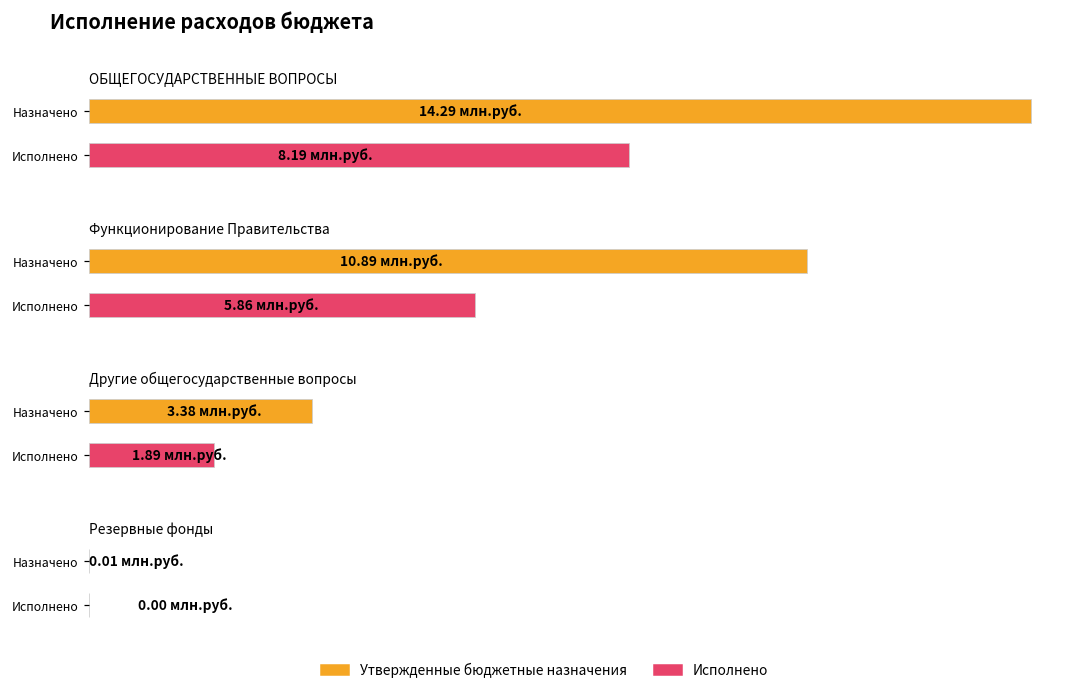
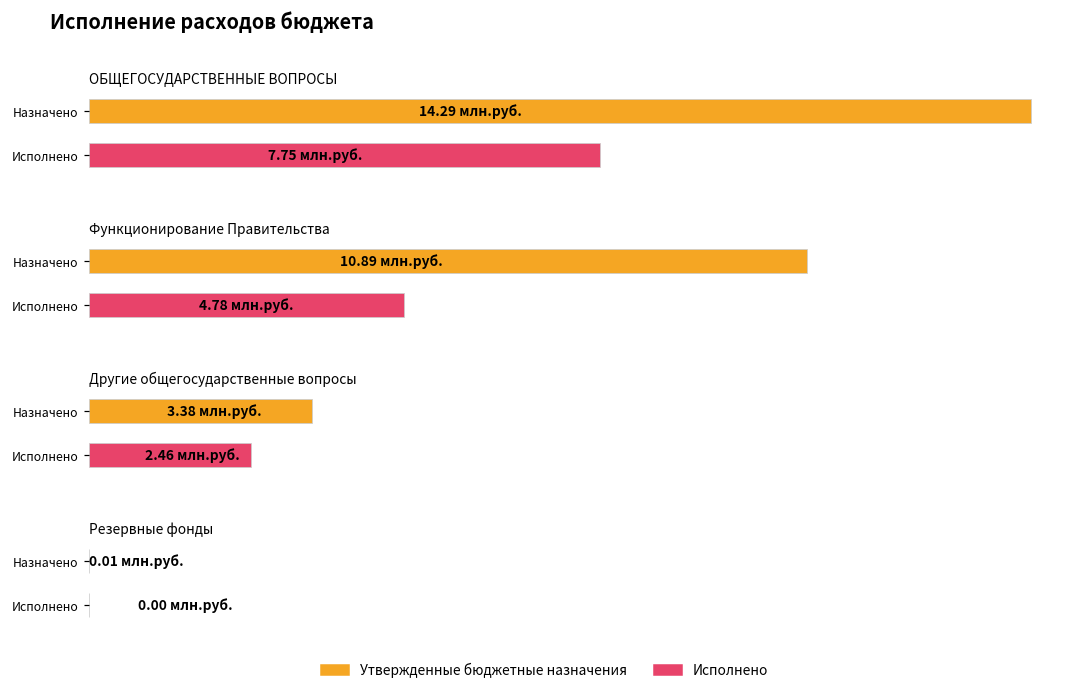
ОБЩЕГОСУДАРСТВЕННЫЕ ВОПРОСЫ, Исполнено: 8.19 -> 7.75
Функционирование Правительства, Исполнено: 5.86 -> 4.78
Другие общегосударственные вопросы, Исполнено: 1.89 -> 2.46
